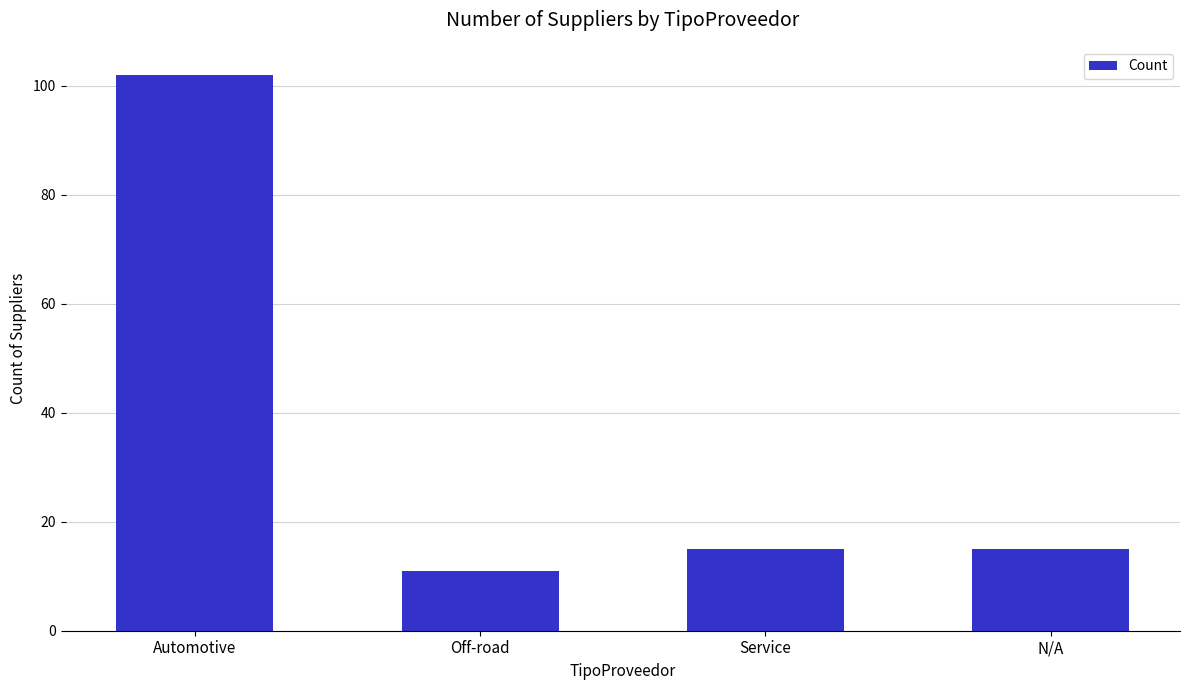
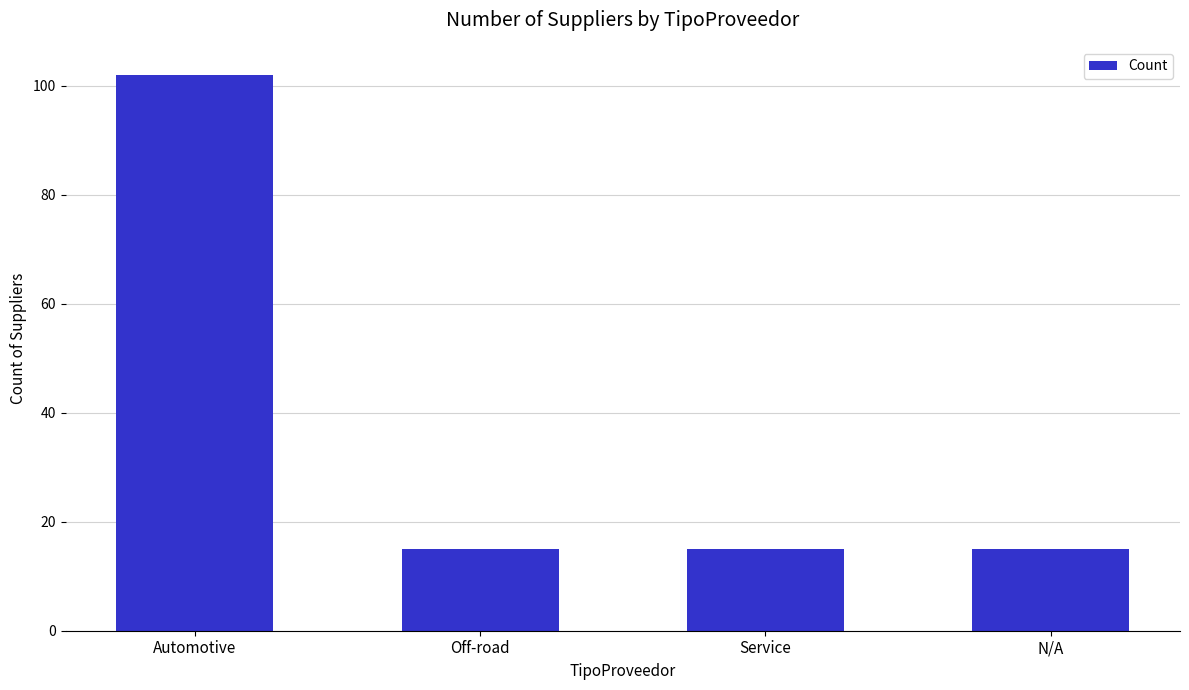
Off-road: 11 -> 15
